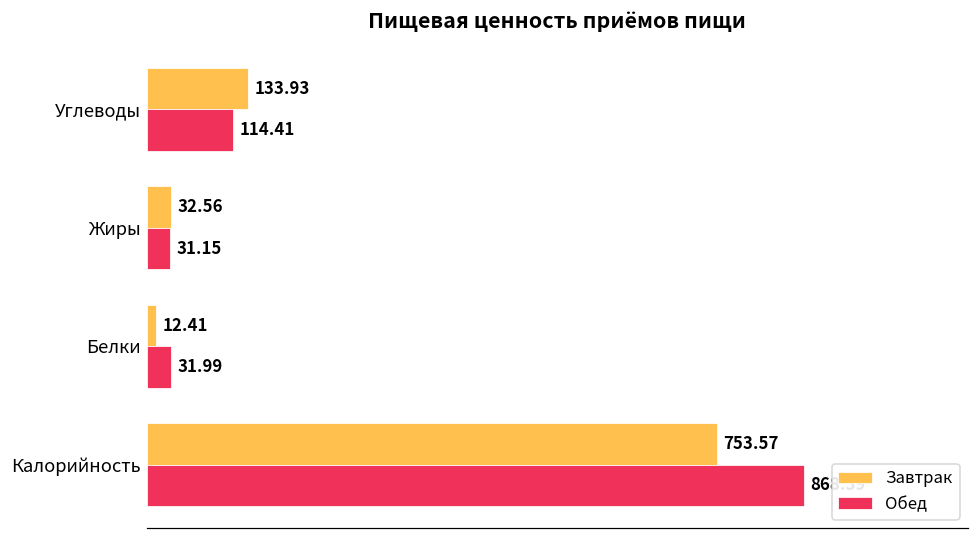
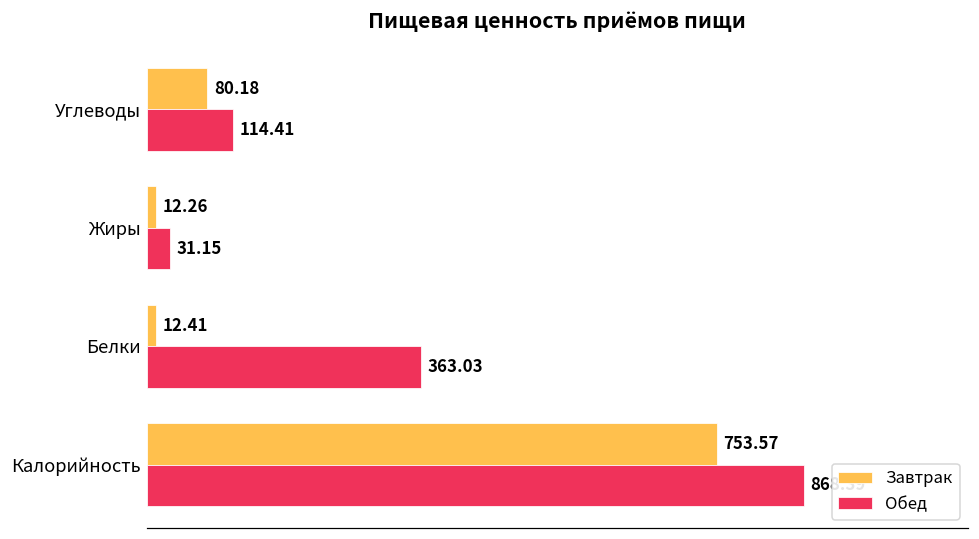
Завтрак, Углеводы: 133.93 -> 80.18
Завтрак, Жиры: 32.56 -> 12.26
Обед, Белки: 31.99 -> 363.03
